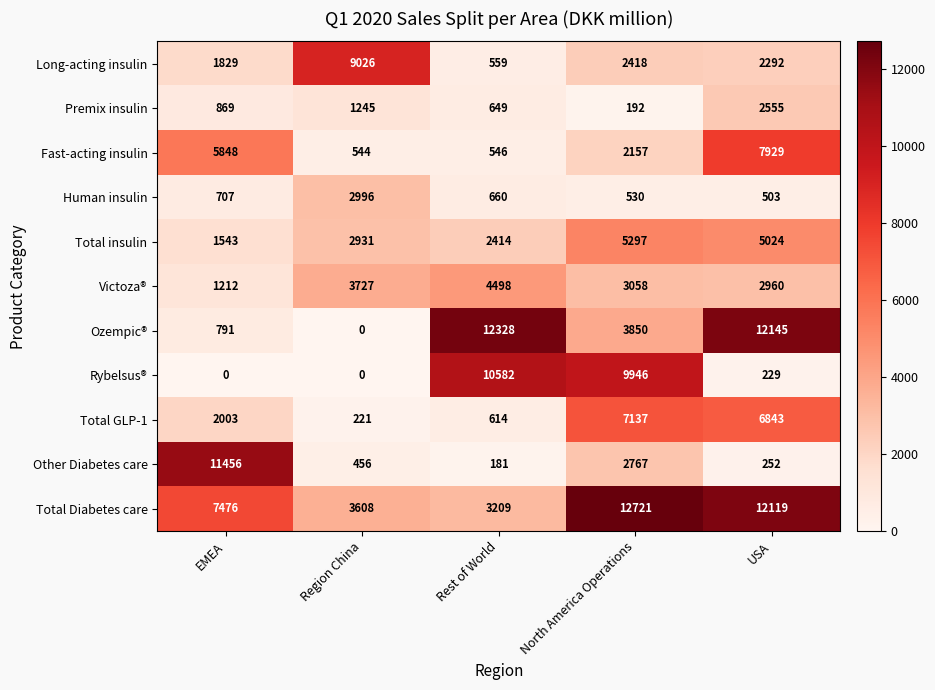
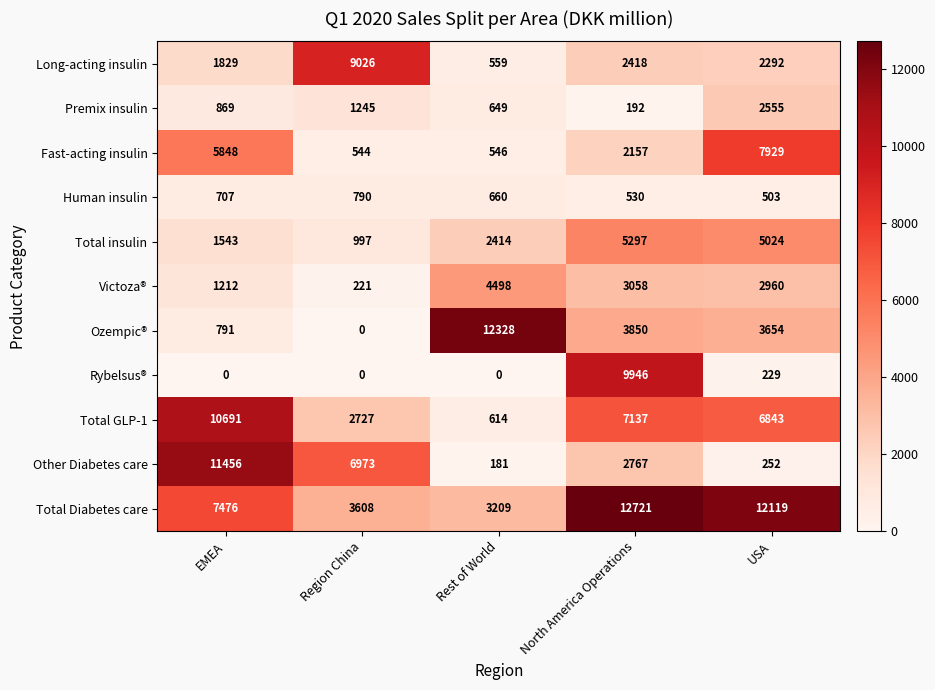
Human insulin, Region China: 2996 -> 790
Total insulin, Region China: 2931 -> 997
Victoza®, Region China: 3727 -> 221
Ozempic®, USA: 12145 -> 3654
Rybelsus®, Rest of World: 10582 -> 0
Total GLP-1, EMEA: 2003 -> 10691
Total GLP-1, Region China: 221 -> 2727
Other Diabetes care, Region China: 456 -> 6973
